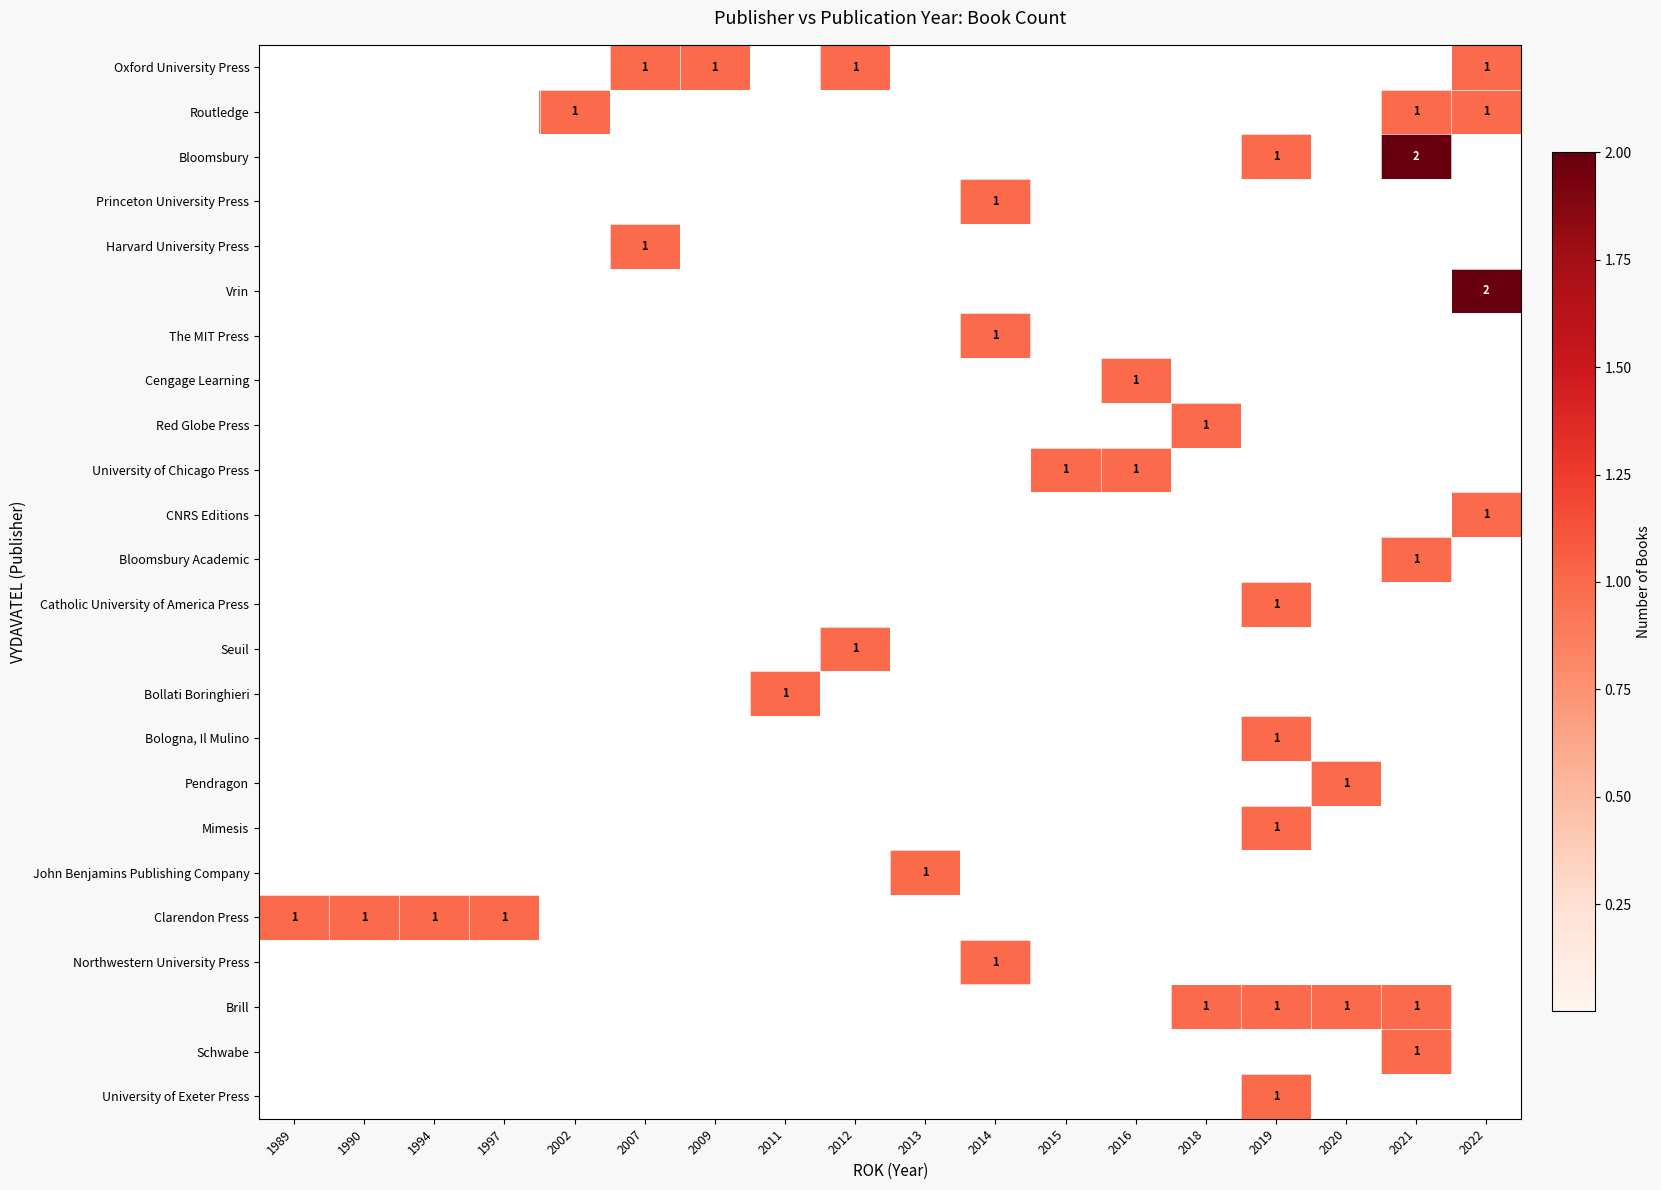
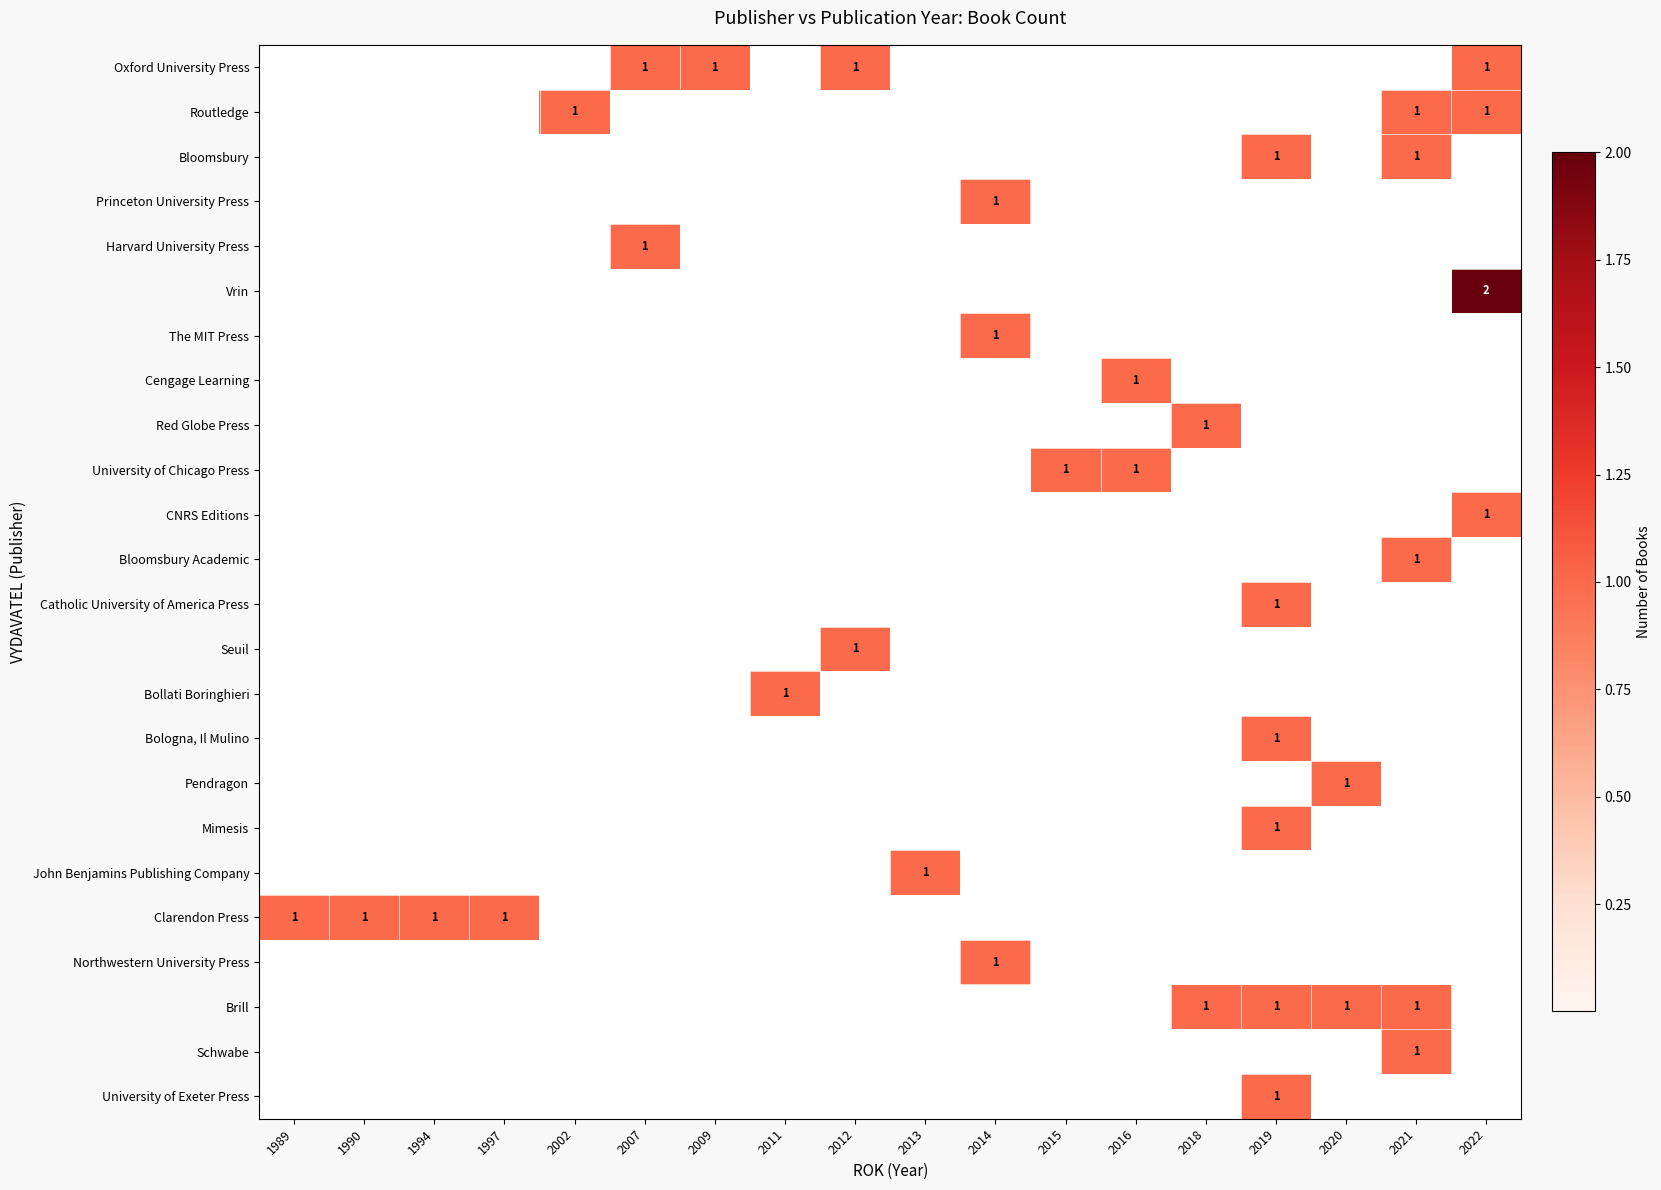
Bloomsbury, 2021: 2 -> 1
